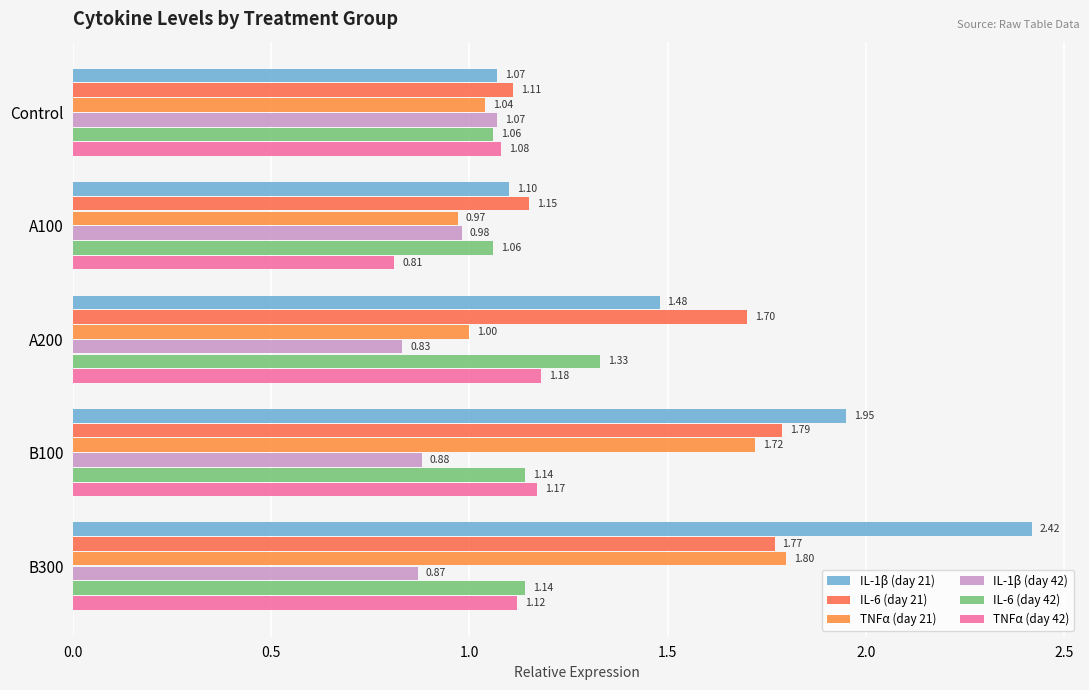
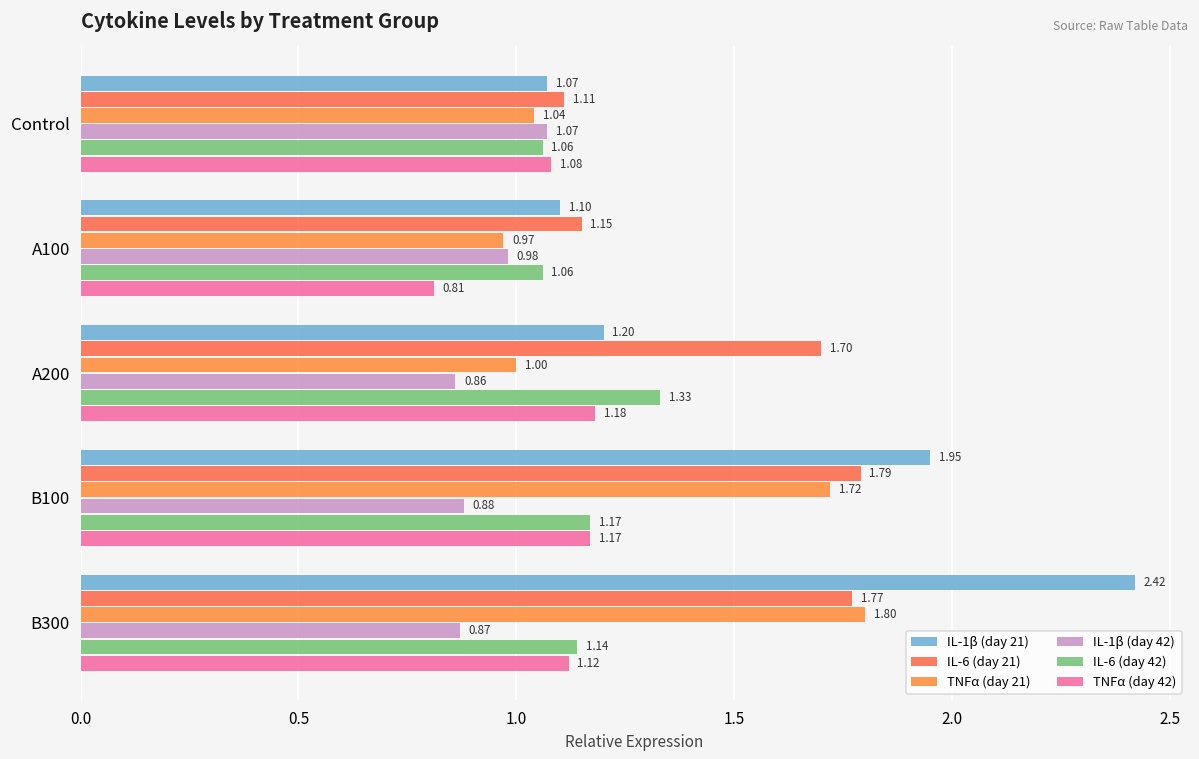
IL-1β (day 21), A200: 1.48 -> 1.20
IL-1β (day 42), A200: 0.83 -> 0.86
IL-6 (day 42), B100: 1.14 -> 1.17
